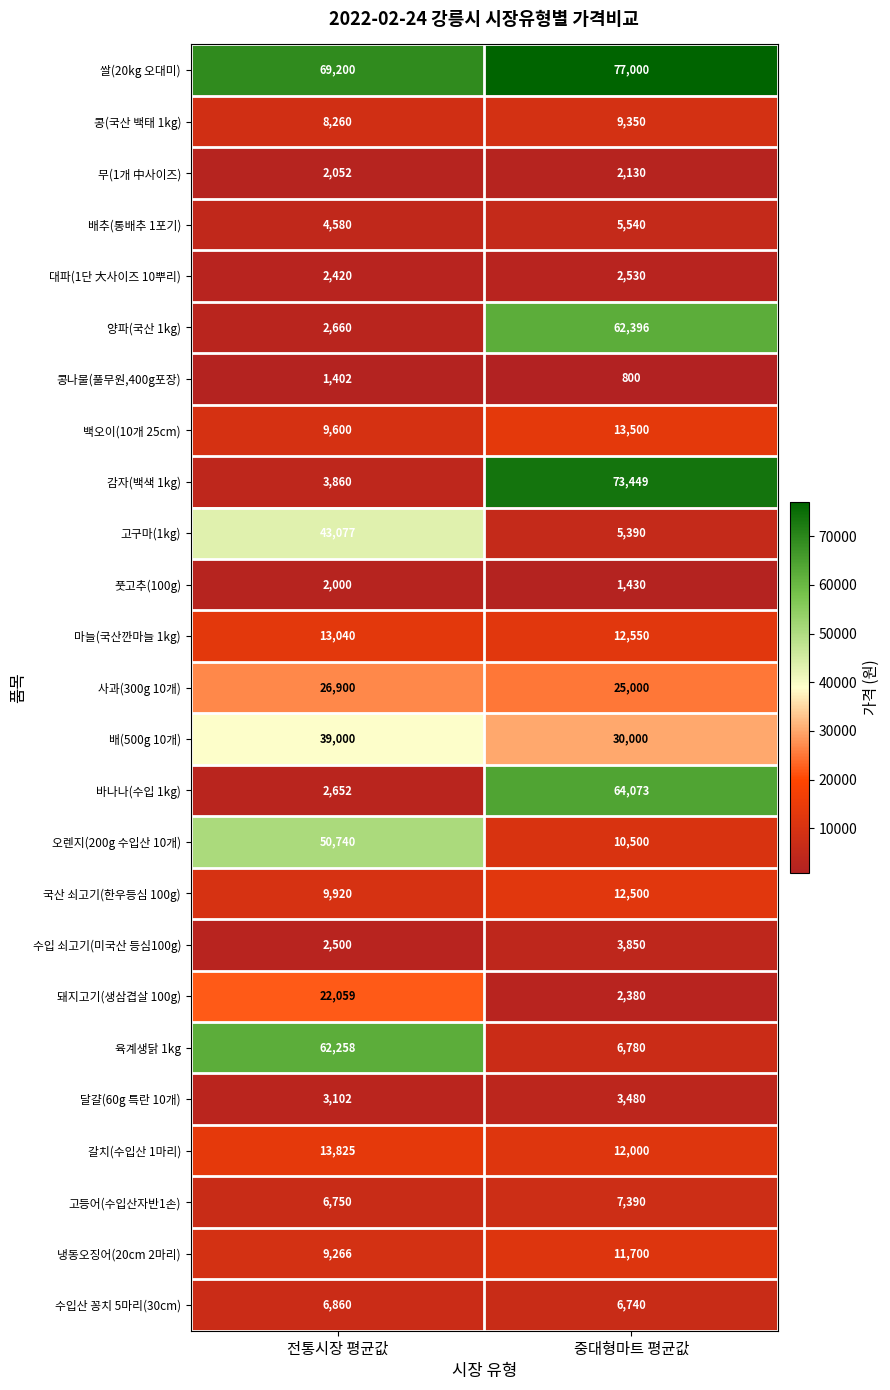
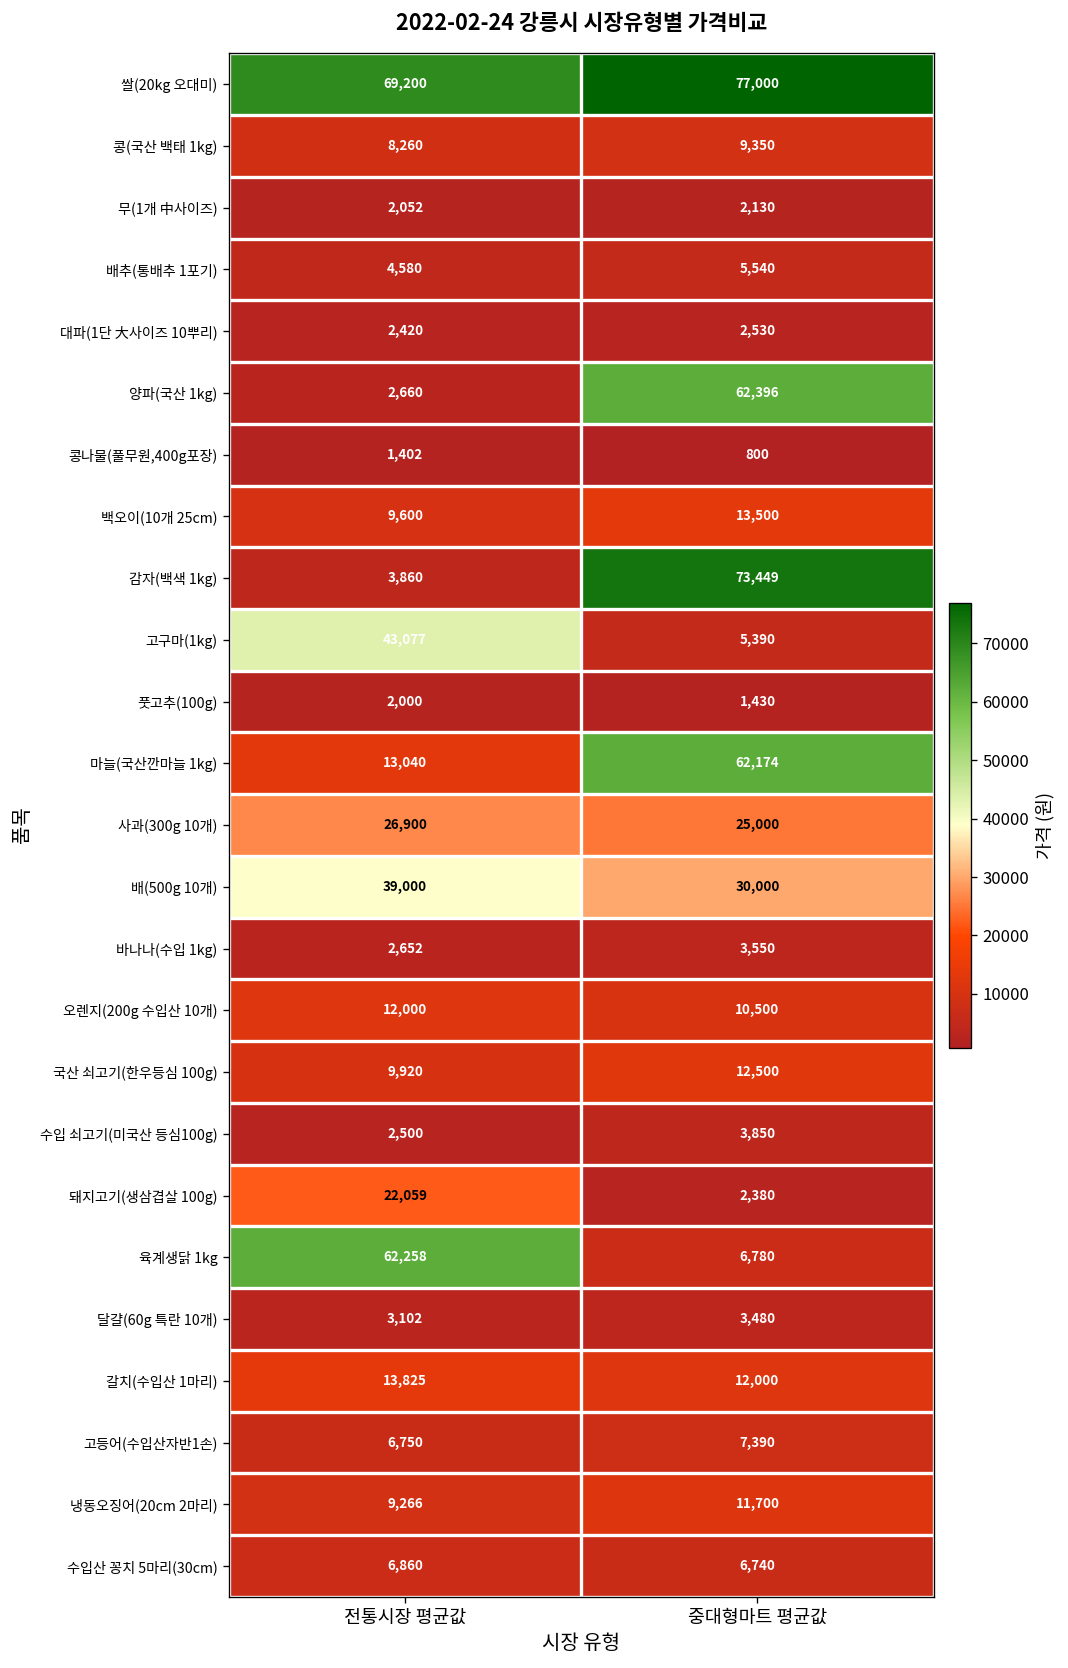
마늘(국산깐마늘 1kg), 중대형마트 평균값: 12,550 -> 62,174
바나나(수입 1kg), 중대형마트 평균값: 64,073 -> 3,550
오렌지(200g 수입산 10개), 전통시장 평균값: 50,740 -> 12,000
